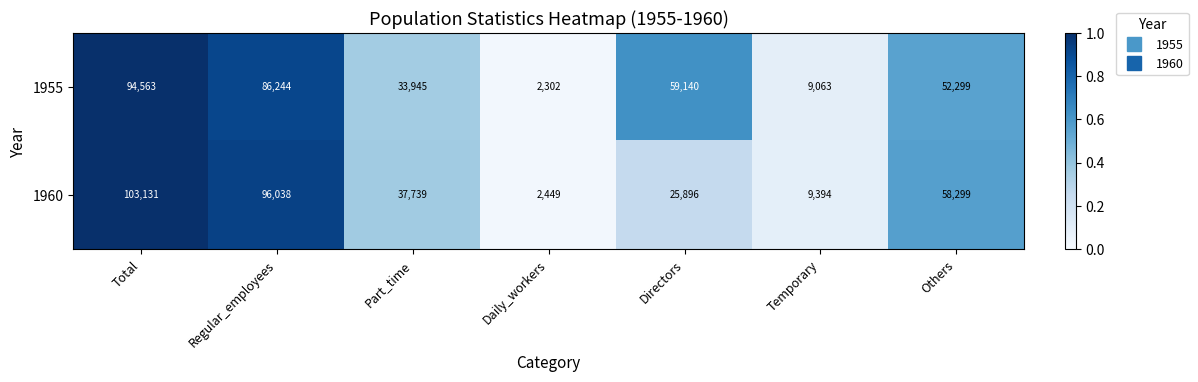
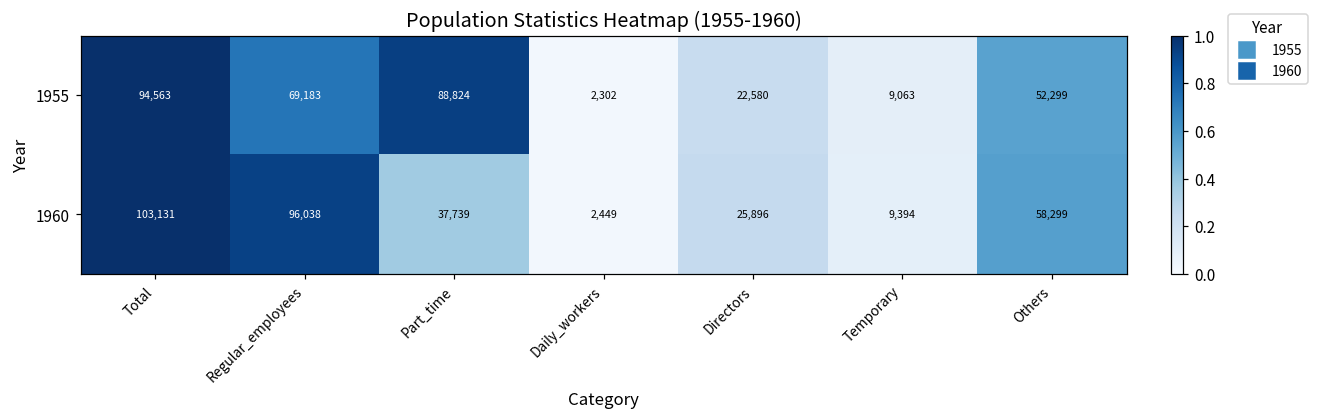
1955, Regular_employees: 86,244 -> 69,183
1955, Part_time: 33,945 -> 88,824
1955, Directors: 59,140 -> 22,580
